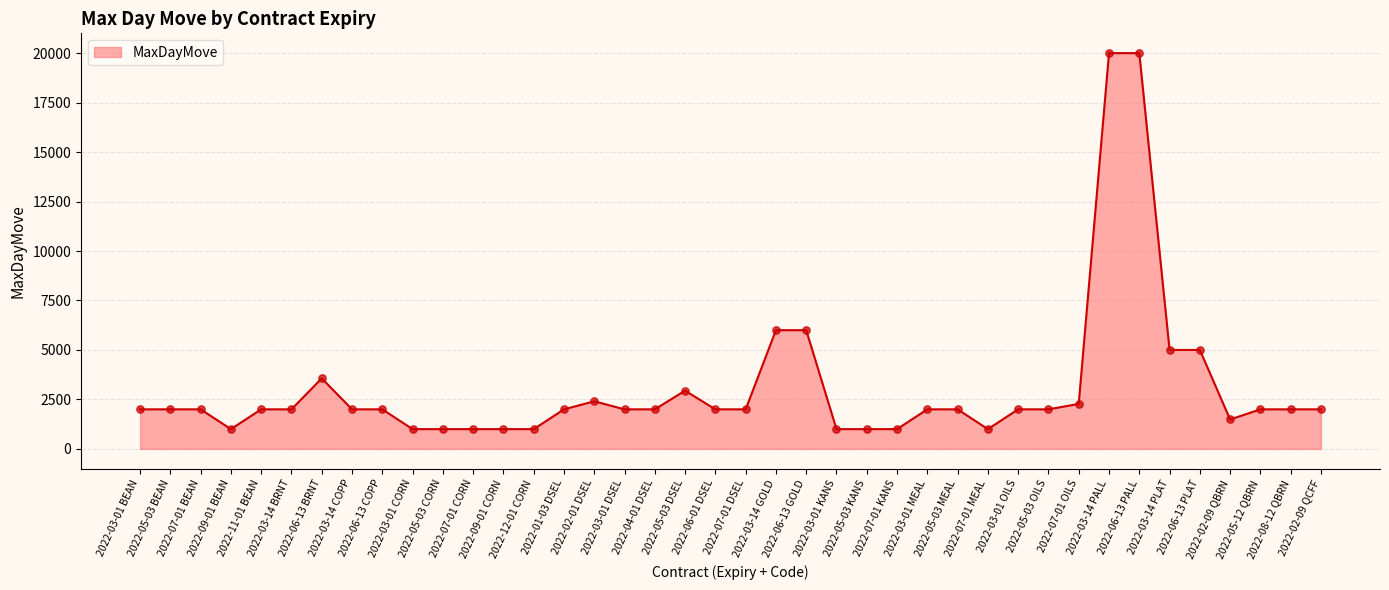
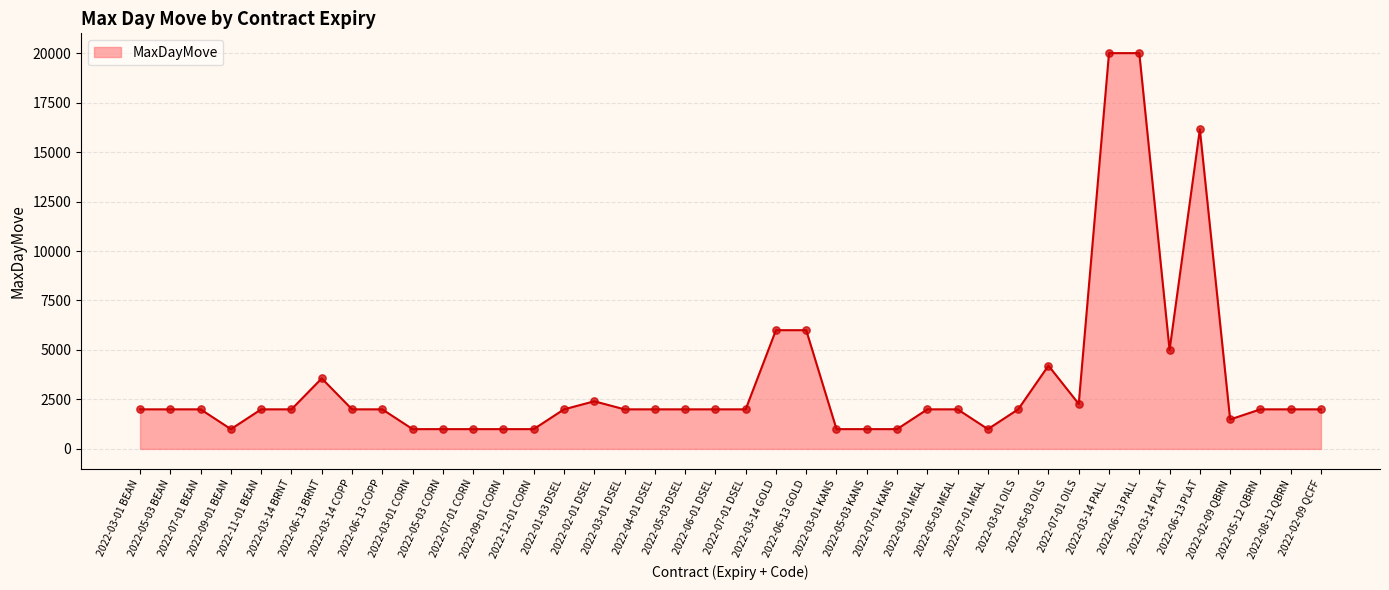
2022-05-03 DSEL: 2900 -> 2000
2022-05-03 OILS: 2000 -> 4200
2022-06-13 PLAT: 5000 -> 16100
